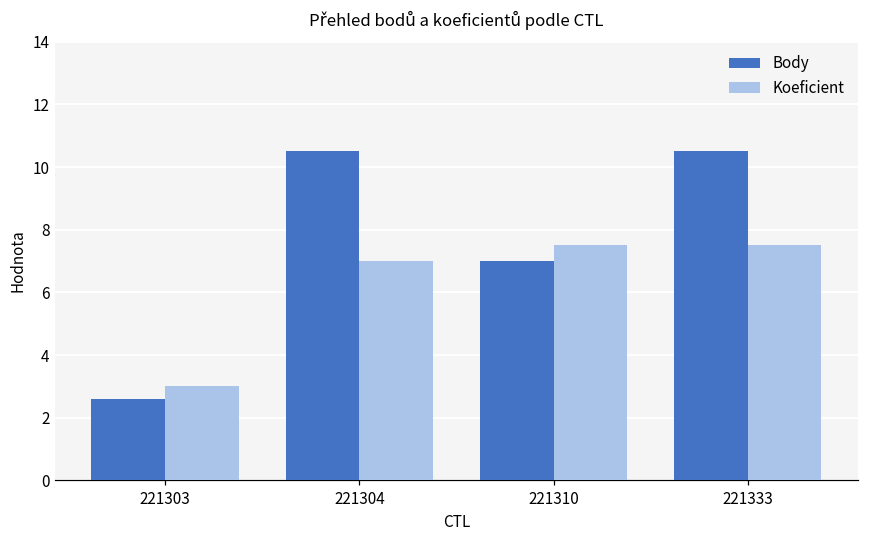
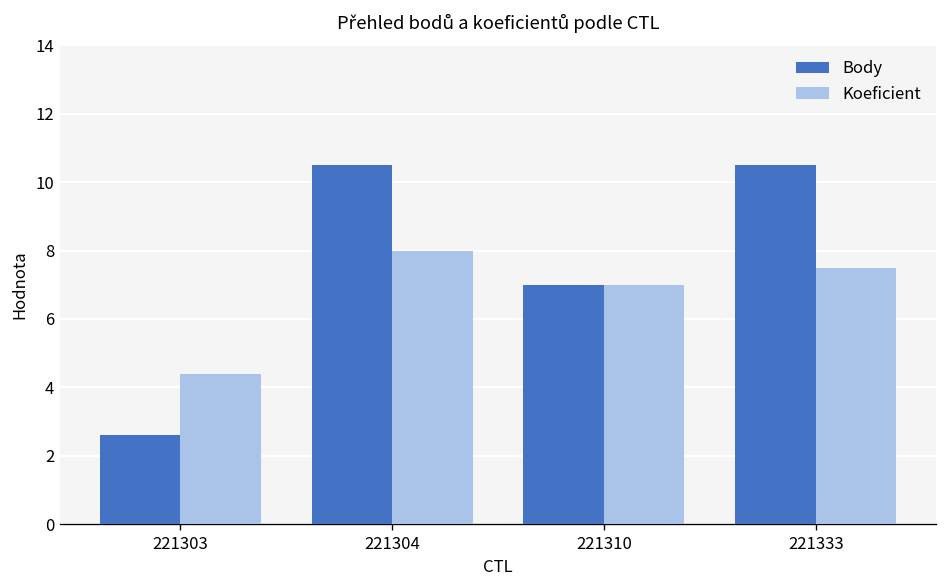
Koeficient, 221303: 3.0 -> 4.4
Koeficient, 221304: 7 -> 8
Koeficient, 221310: 7.5 -> 7.0
